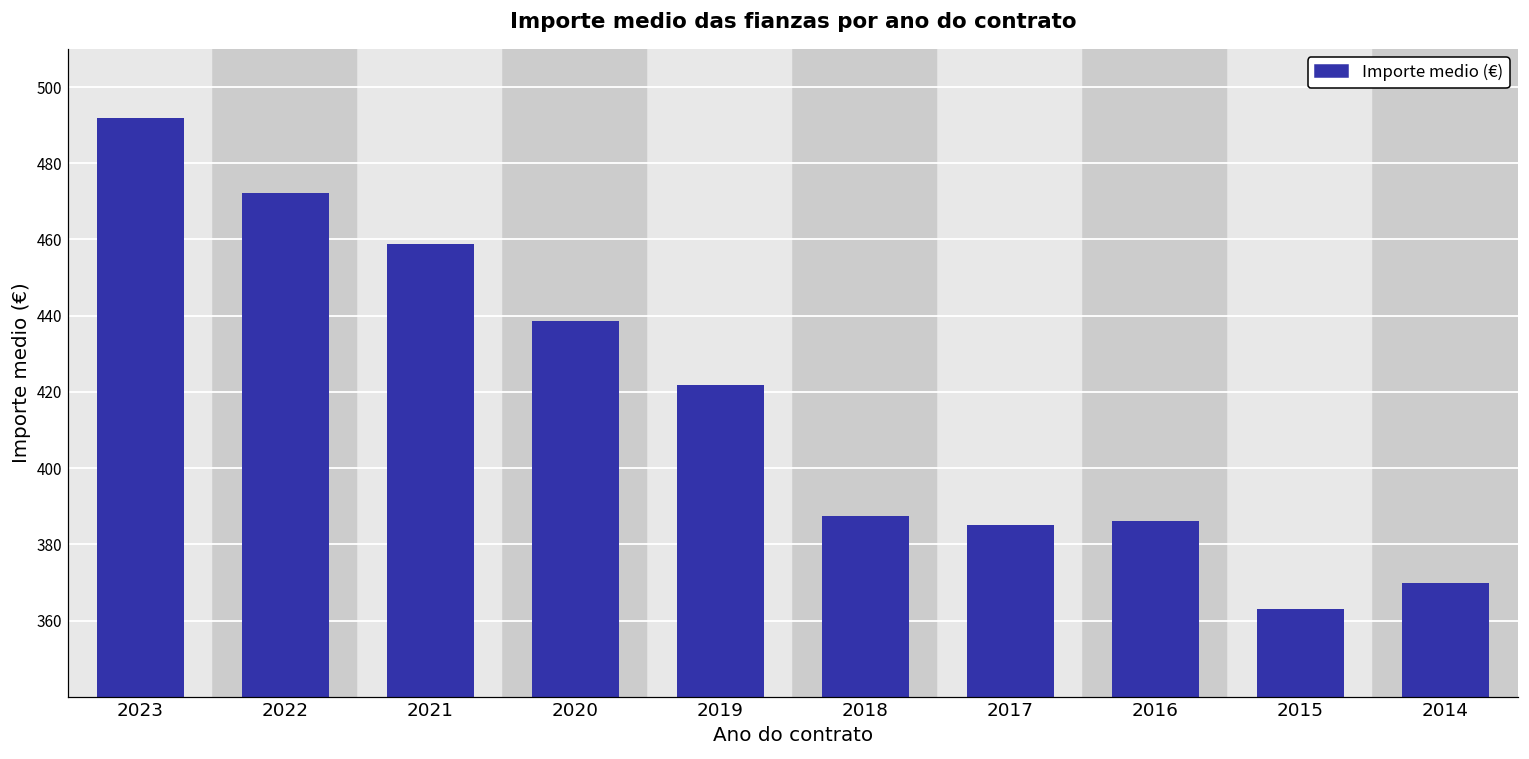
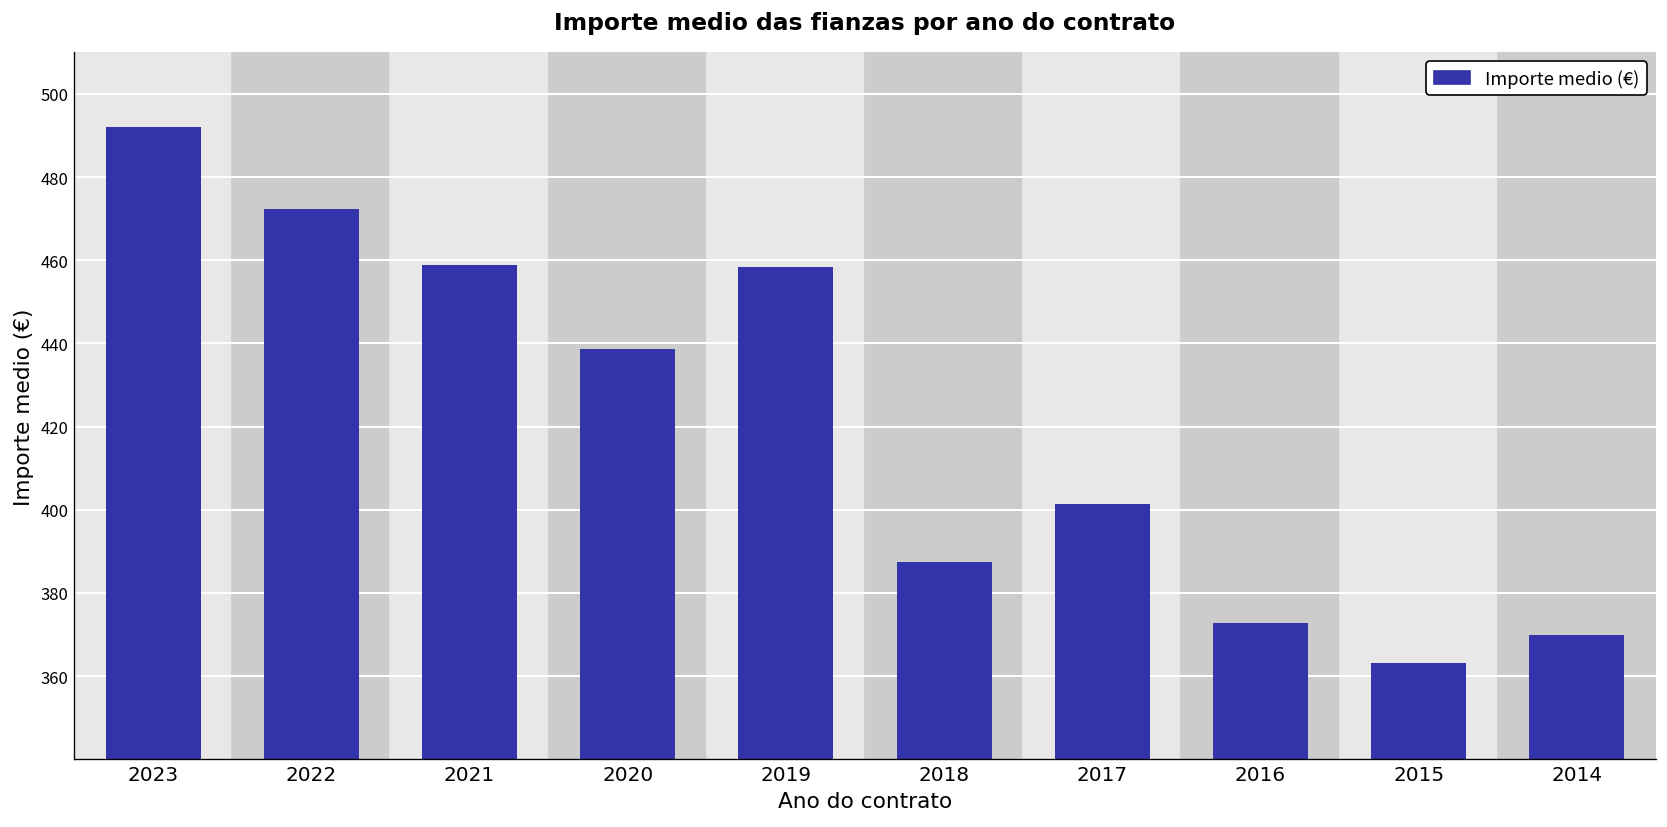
2019: 422 -> 458
2017: 385 -> 401
2016: 386 -> 373
